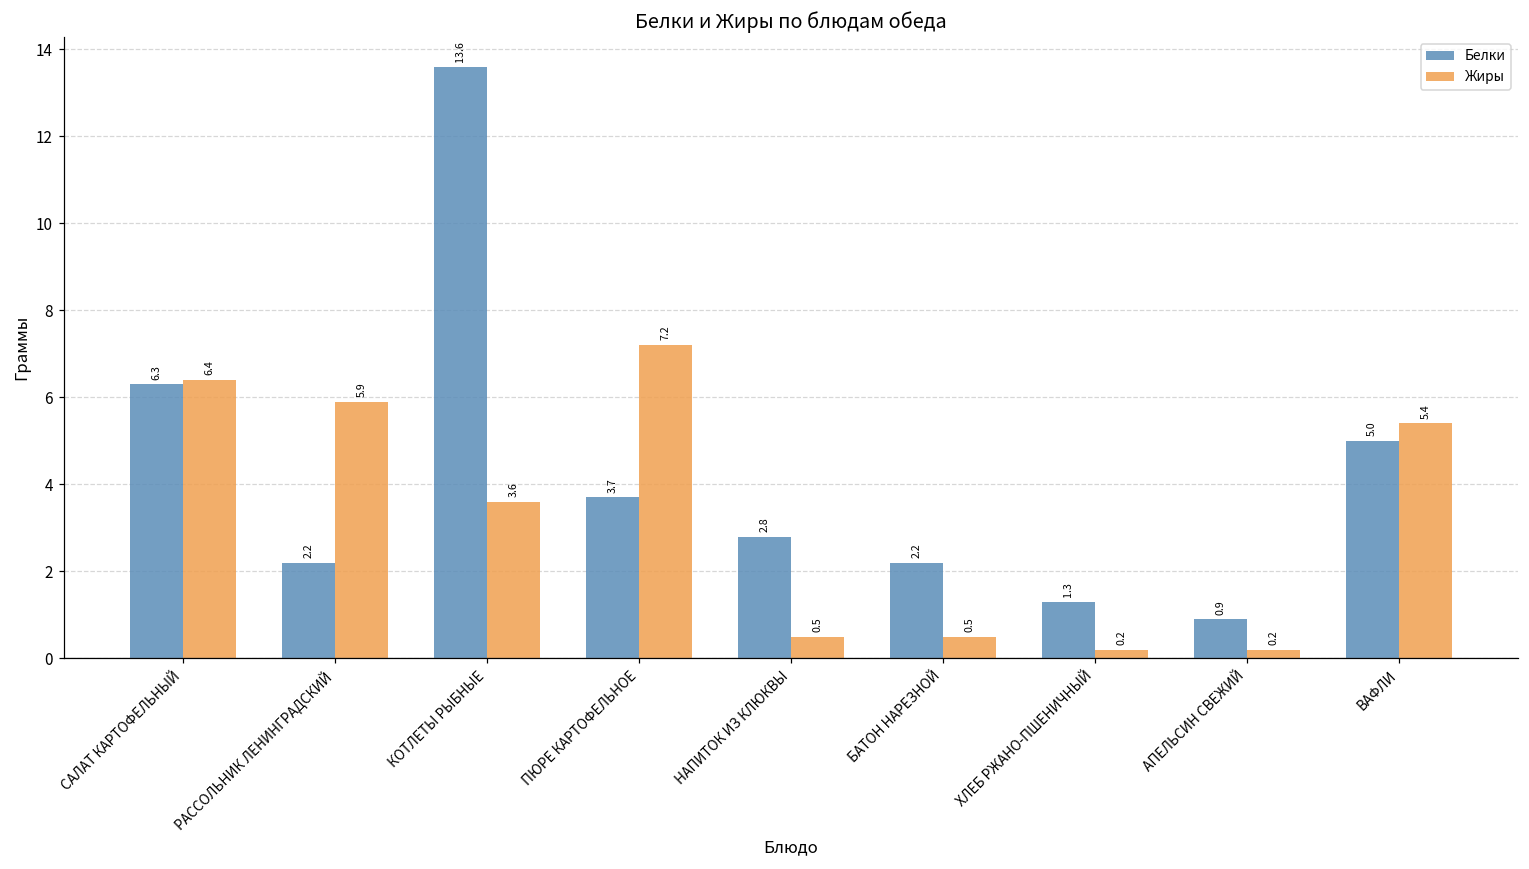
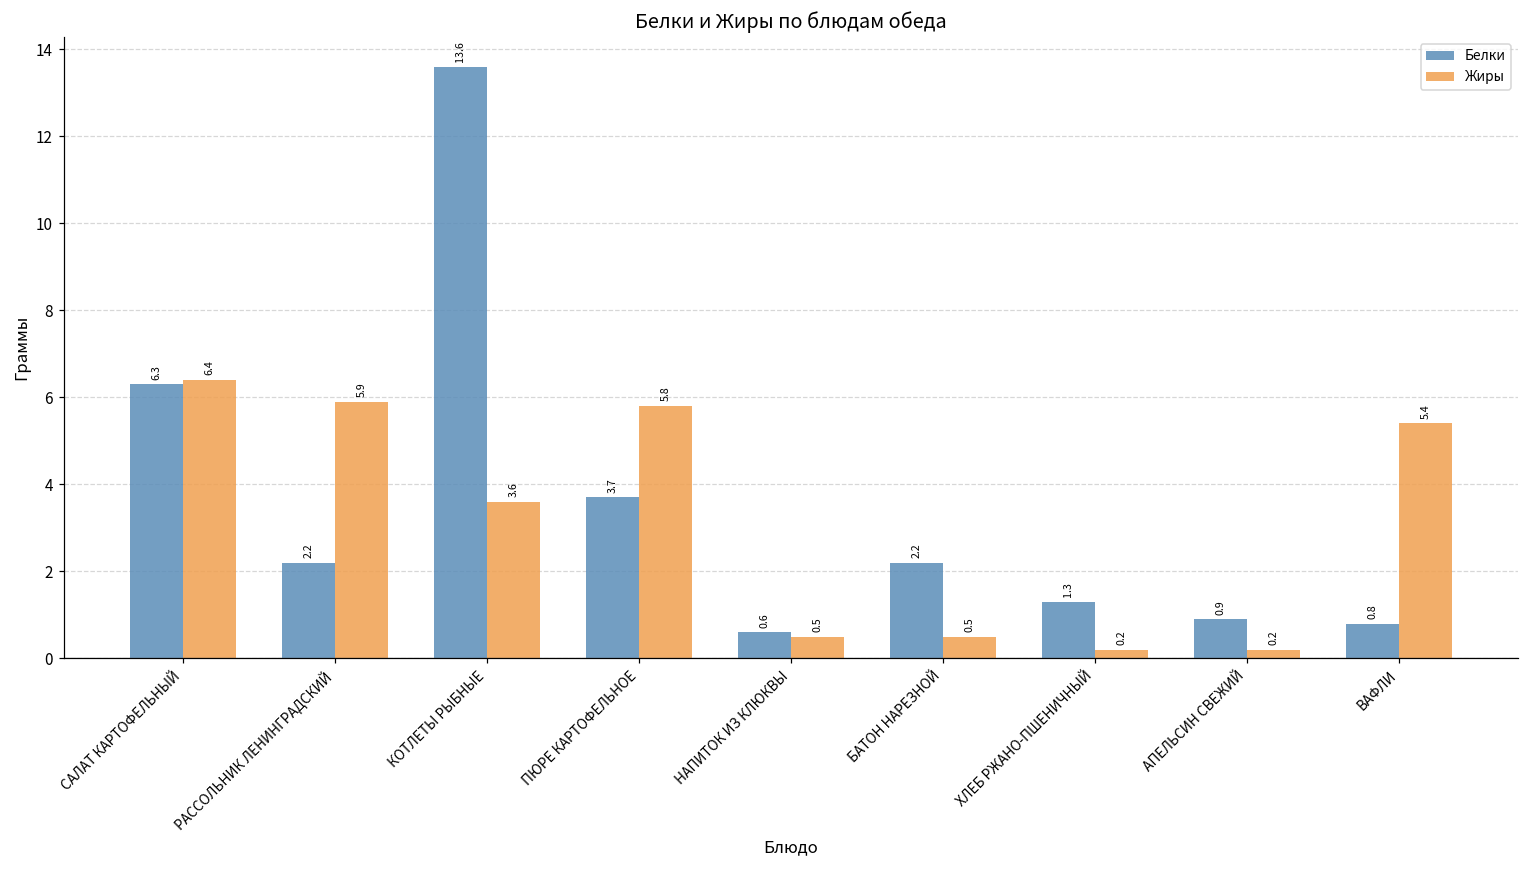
Жиры, ПЮРЕ КАРТОФЕЛЬНОЕ: 7.2 -> 5.8
Белки, НАПИТОК ИЗ КЛЮКВЫ: 2.8 -> 0.6
Белки, ВАФЛИ: 5.0 -> 0.8
